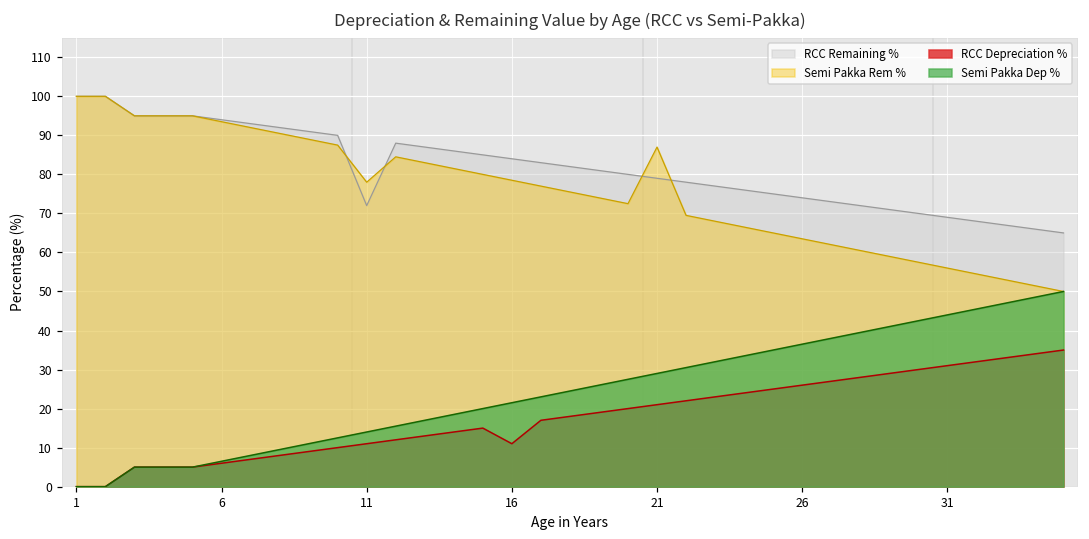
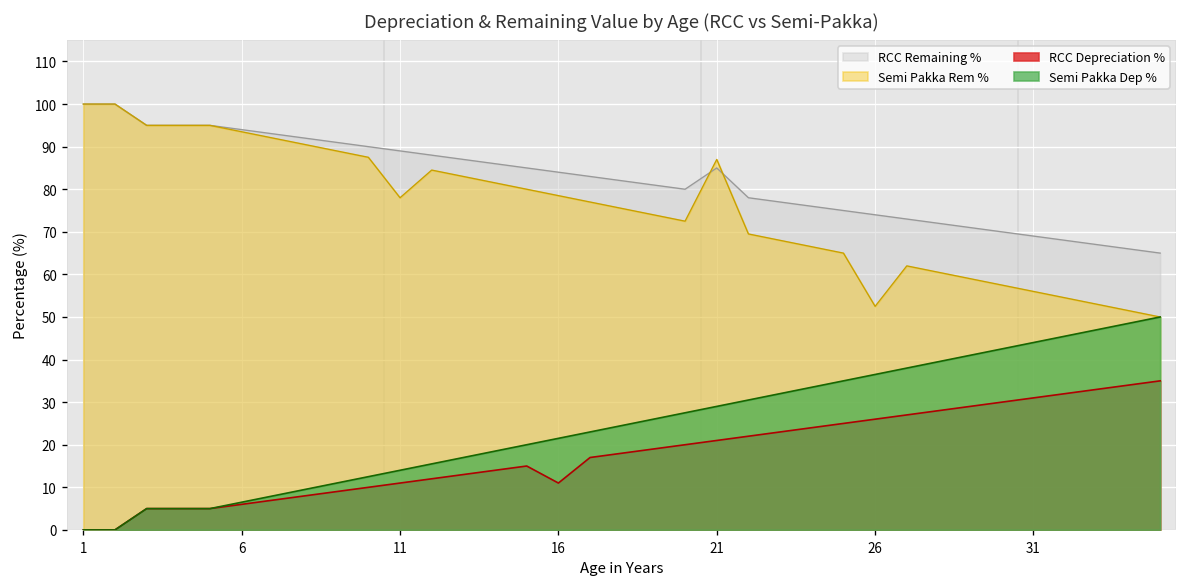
RCC Remaining %, 11: 72 -> 89
RCC Remaining %, 21: 79 -> 85
Semi Pakka Rem %, 26: 64 -> 53
